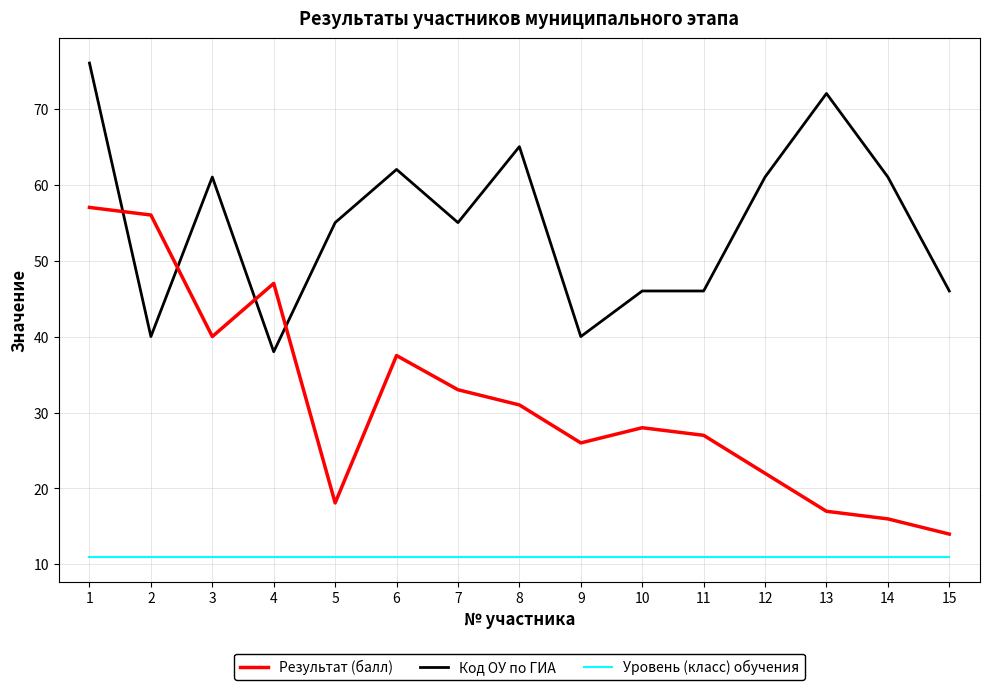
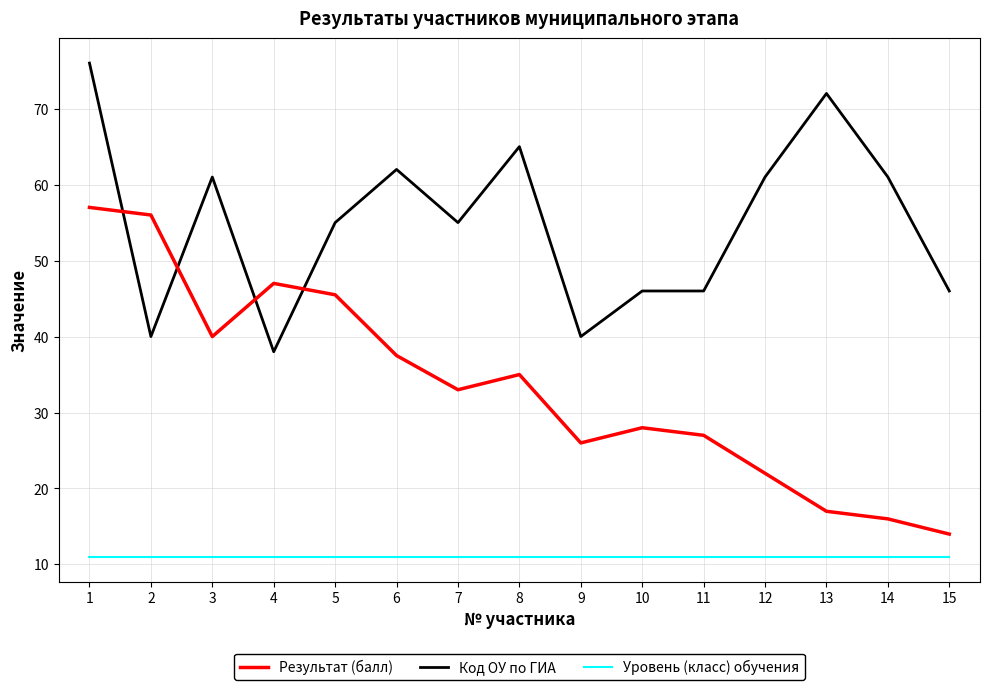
Результат (балл), 5: 18 -> 46
Результат (балл), 8: 31 -> 35
